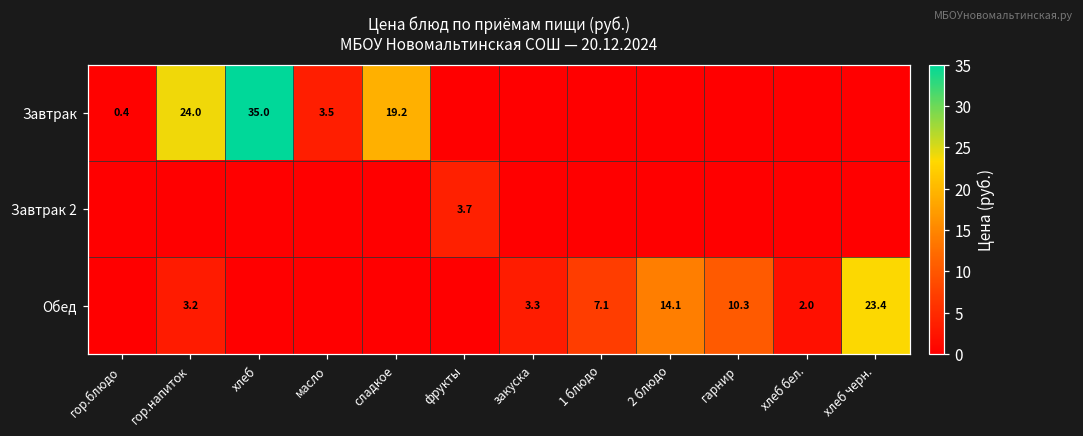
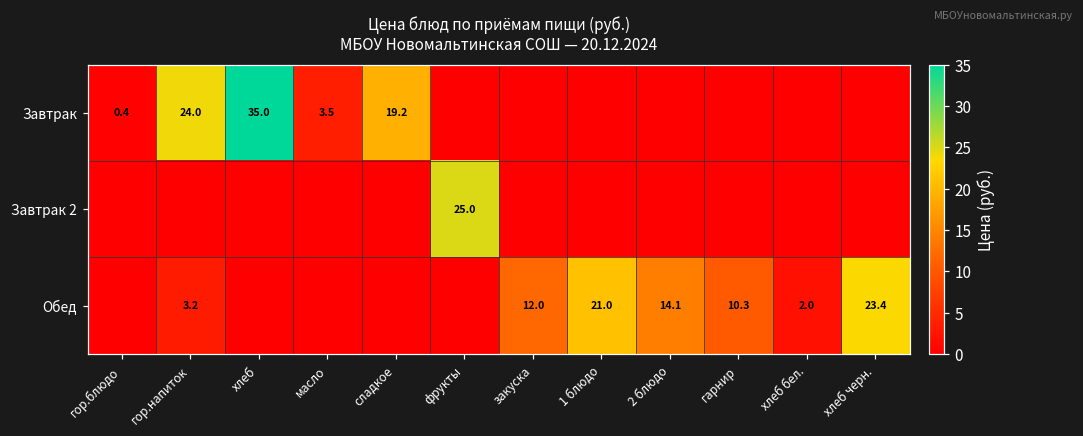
Завтрак 2, фрукты: 3.7 -> 25.0
Обед, закуска: 3.3 -> 12.0
Обед, 1 блюдо: 7.1 -> 21.0
